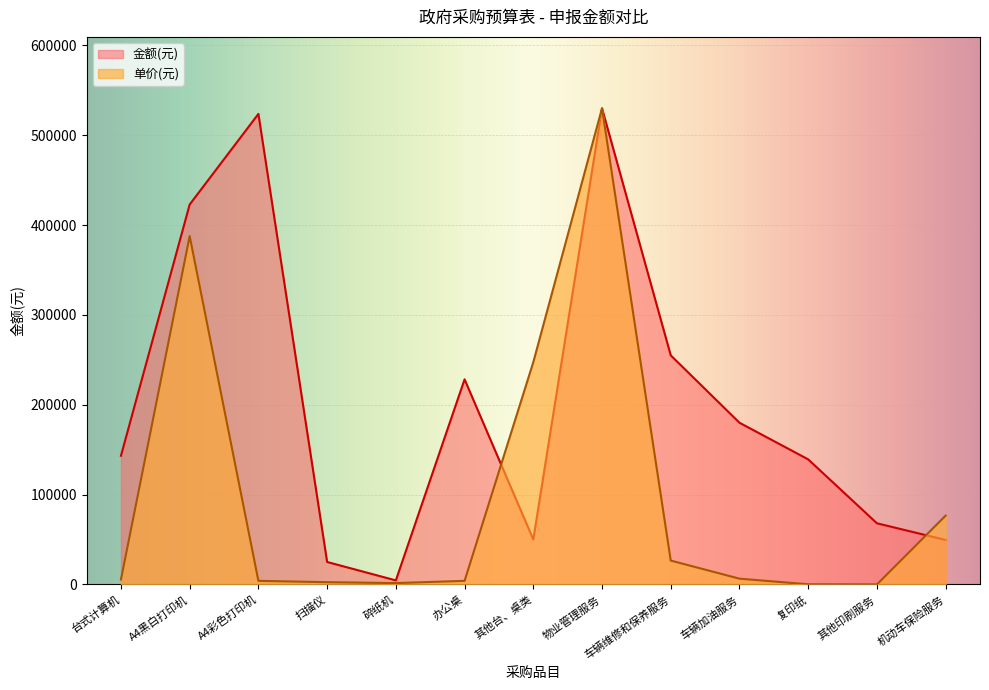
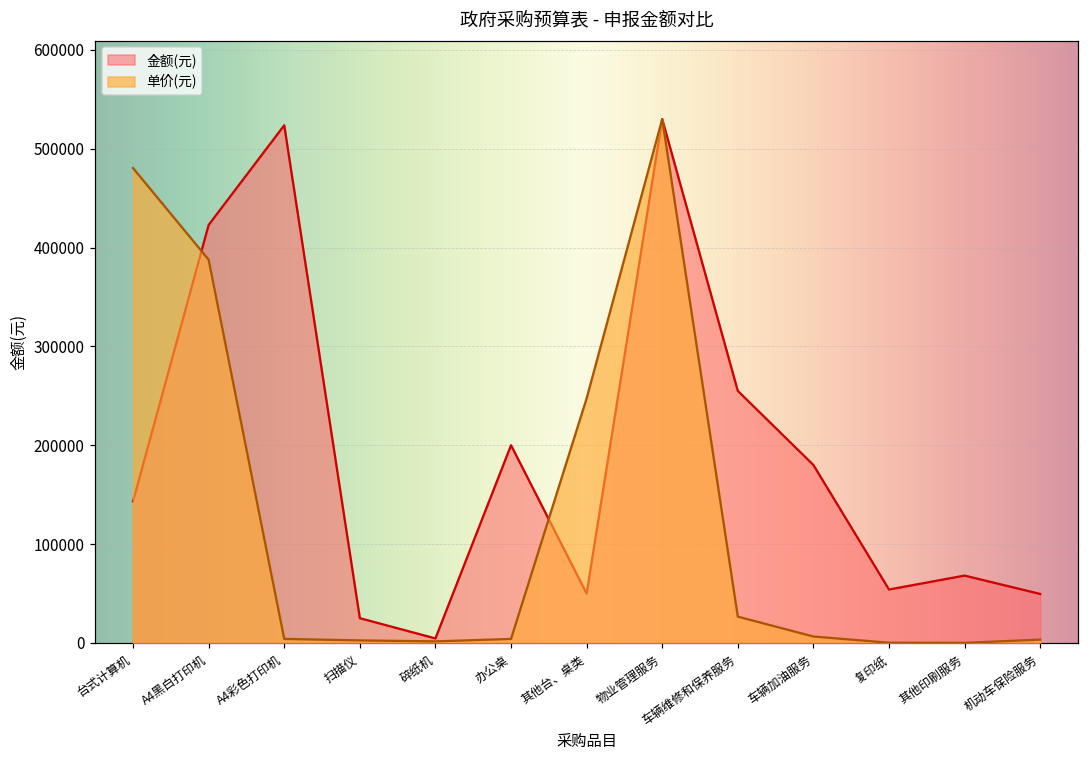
单价(元), 台式计算机: 10000 -> 480000
金额(元), 办公桌: 230000 -> 200000
金额(元), 复印纸: 140000 -> 50000
单价(元), 机动车保险服务: 80000 -> 0
